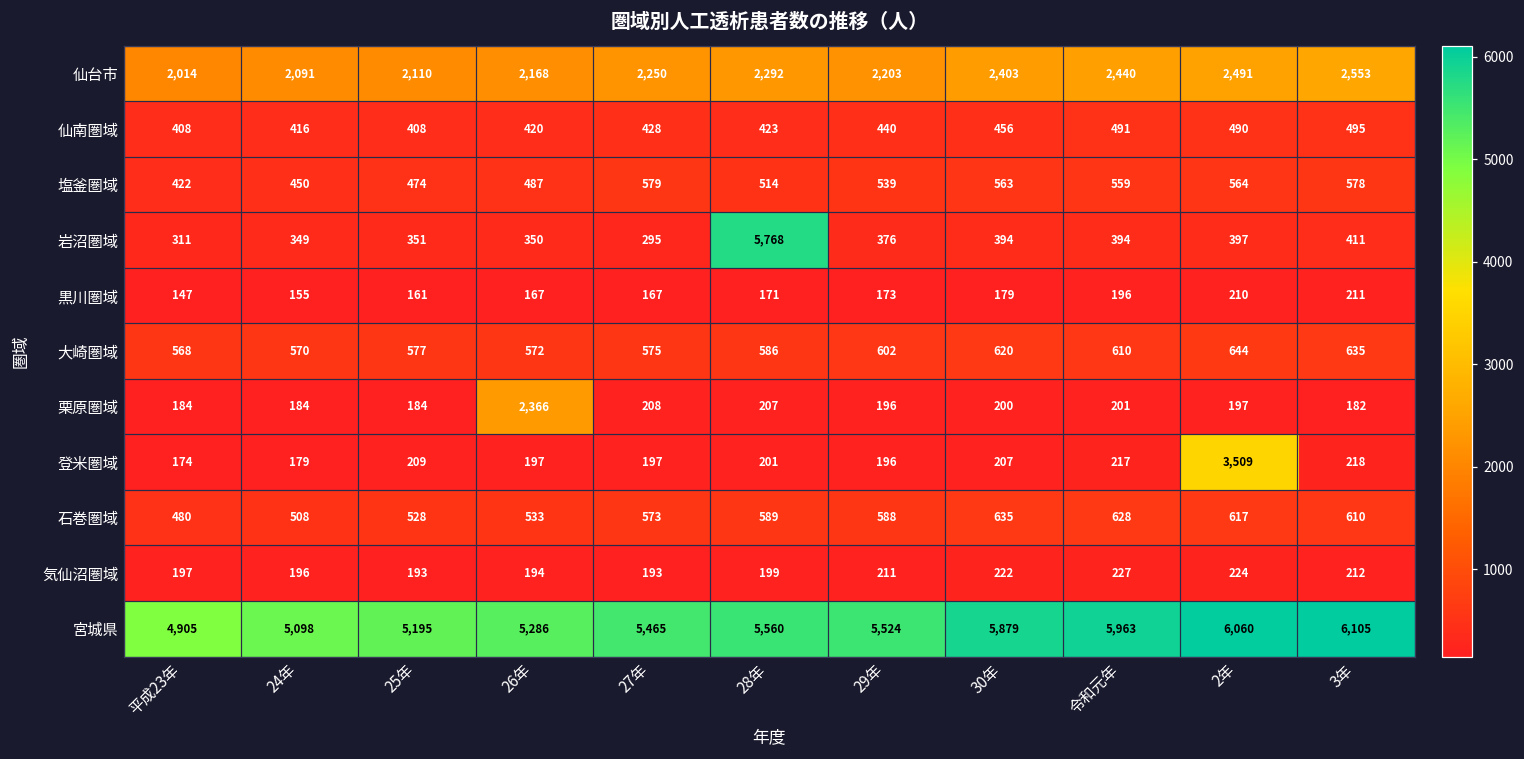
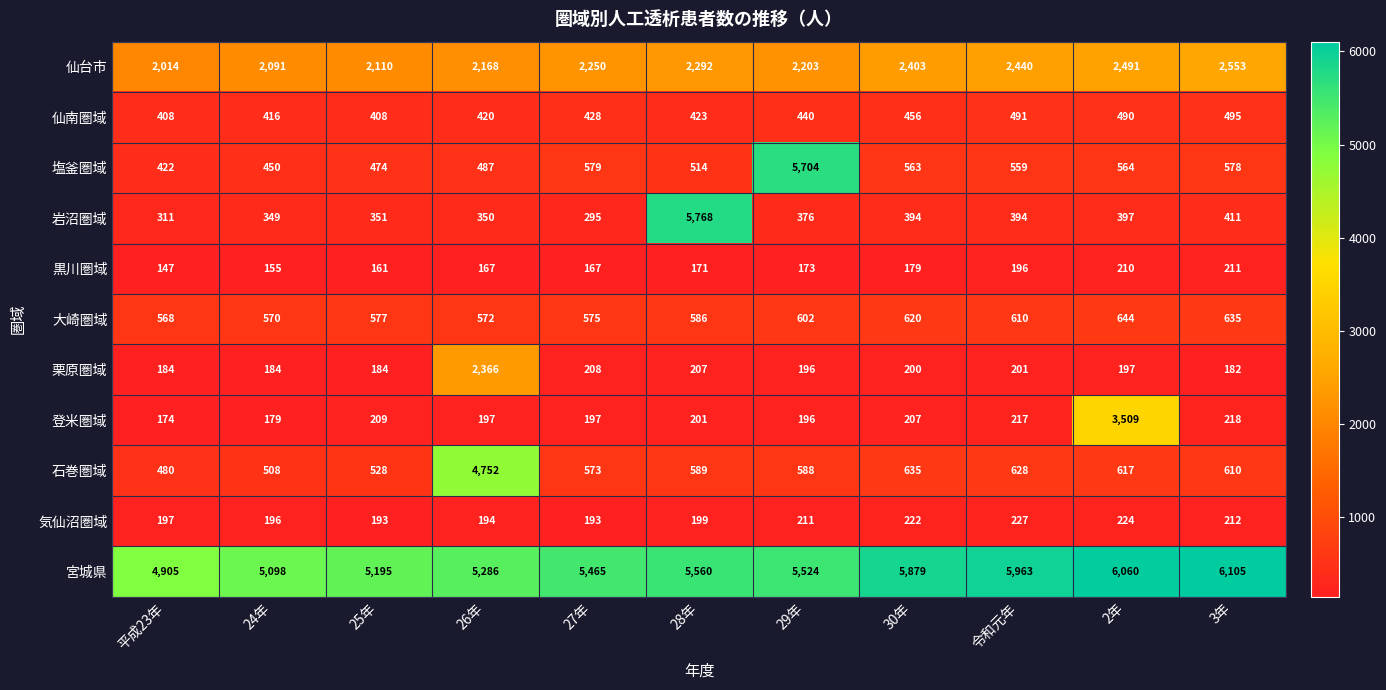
塩釜圏域, 29年: 539 -> 5,704
石巻圏域, 26年: 533 -> 4,752
